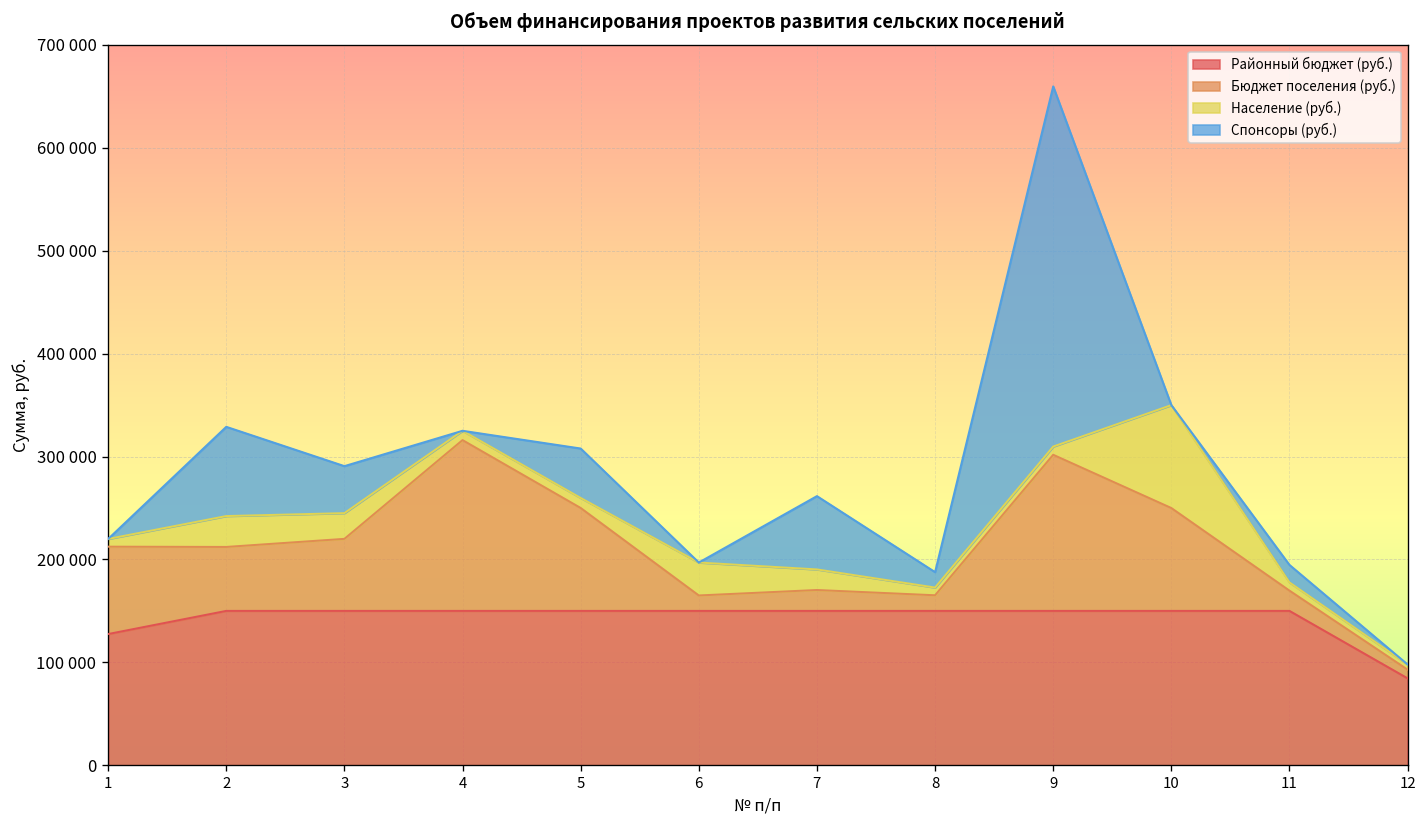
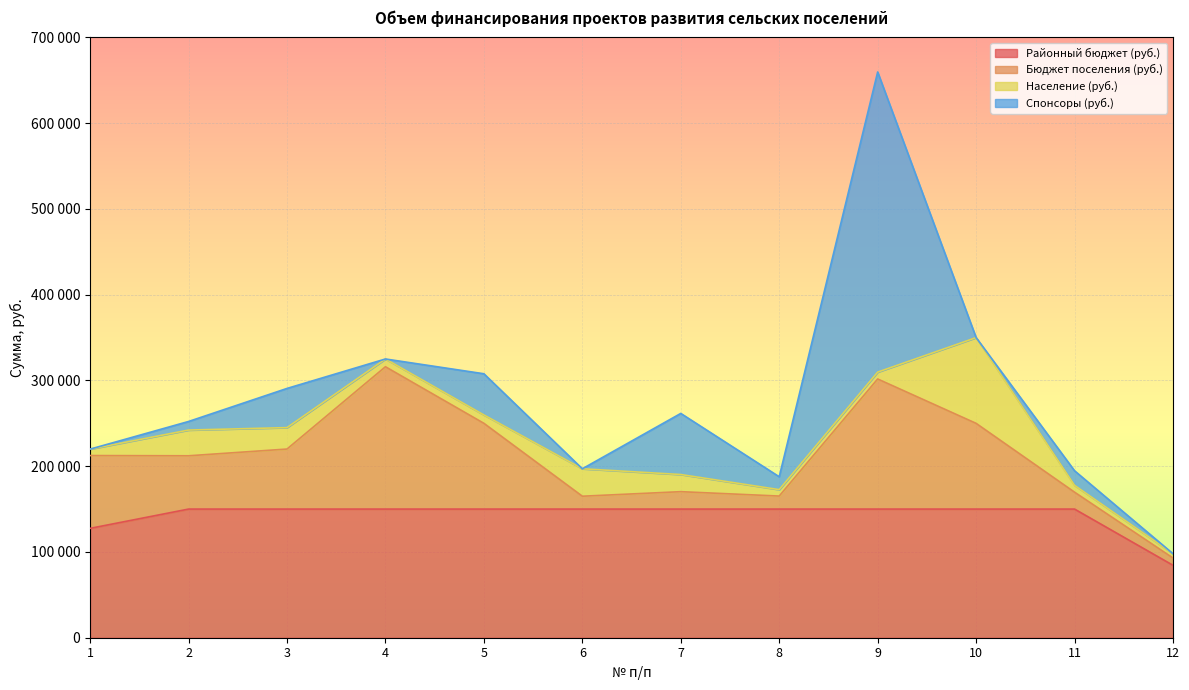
Спонсоры (руб.), 2: 90000 -> 10000
